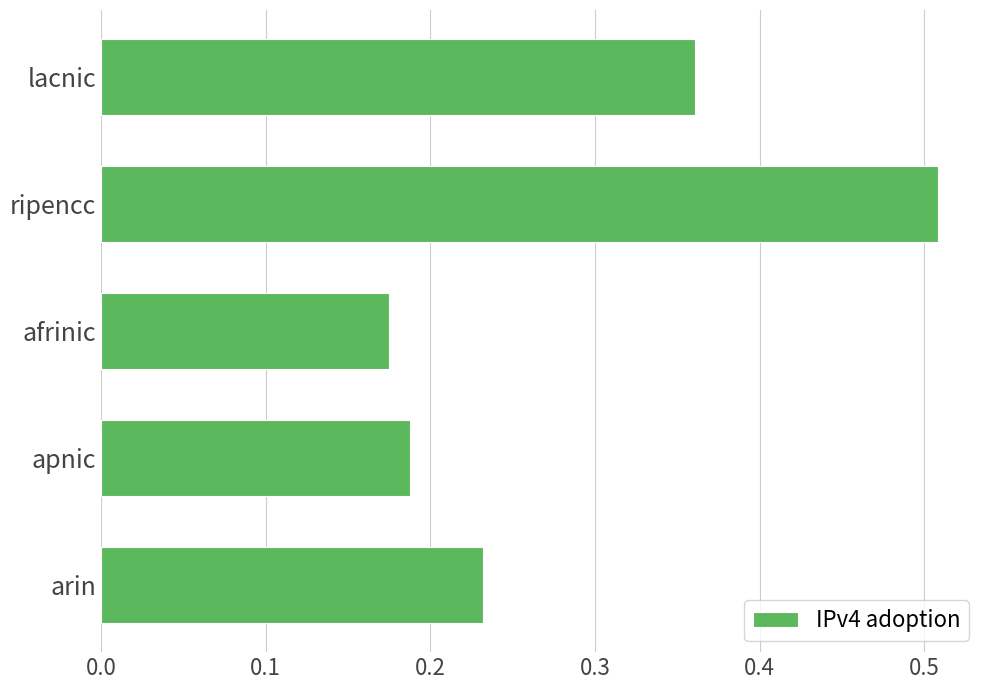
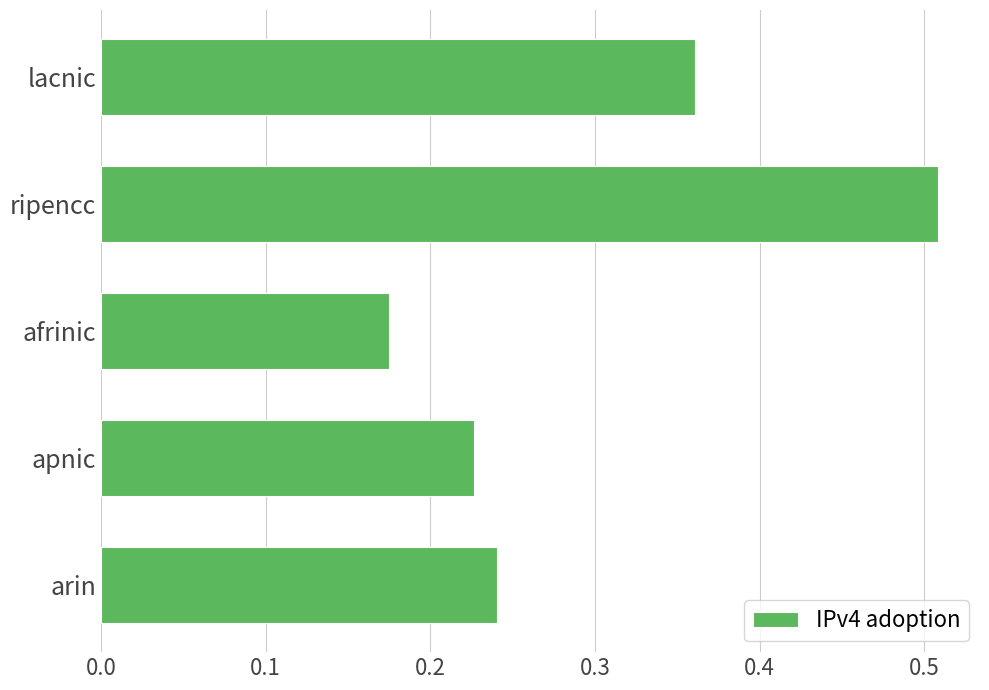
apnic: 0.188 -> 0.226
arin: 0.232 -> 0.241
